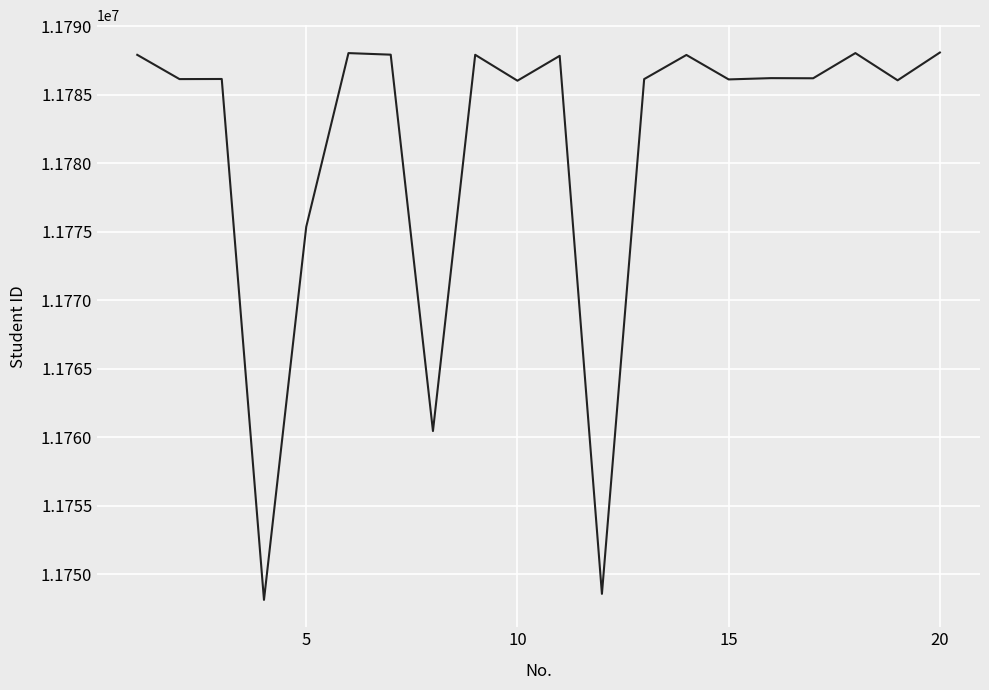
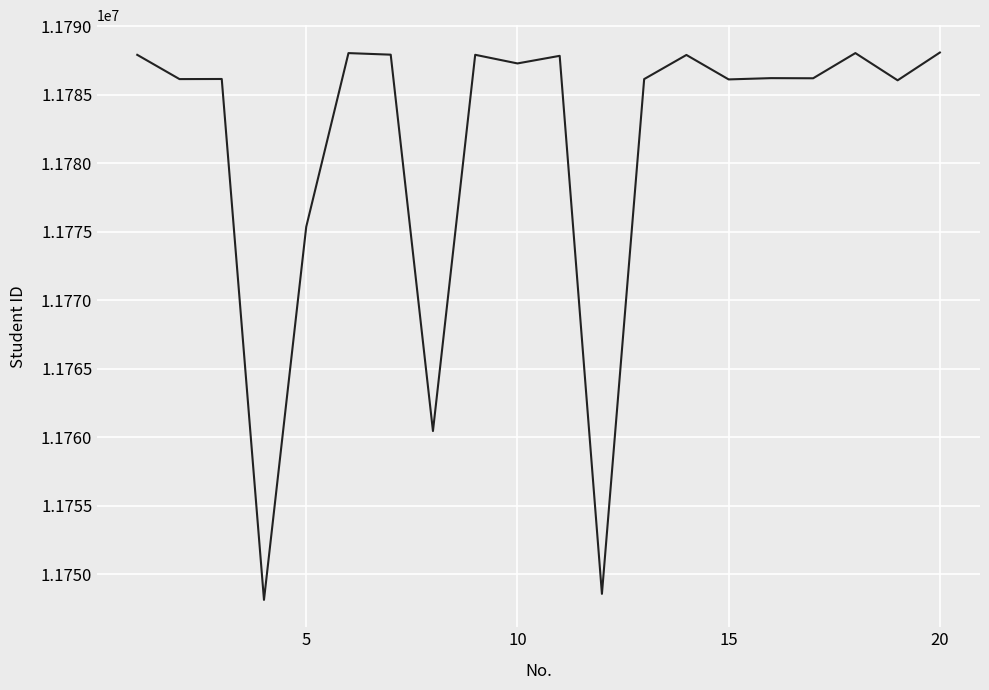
10: 11786000 -> 11787300
